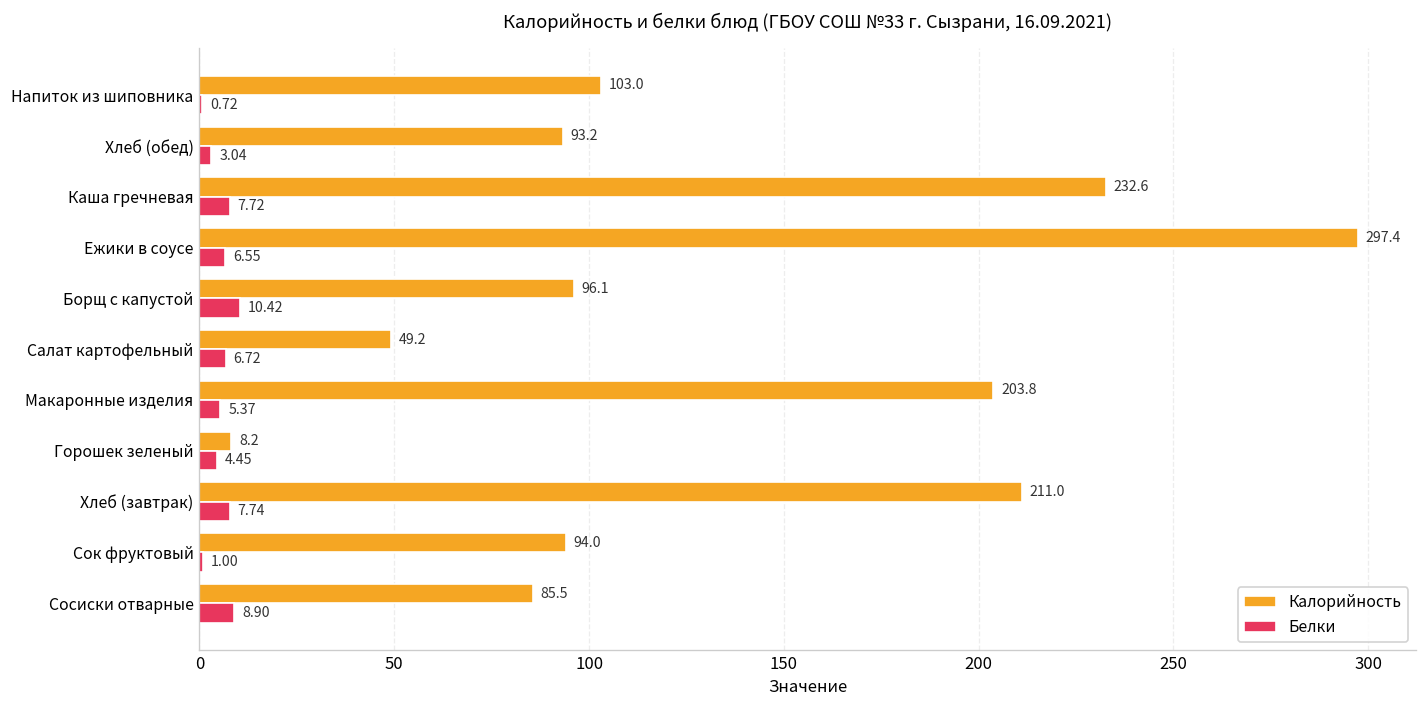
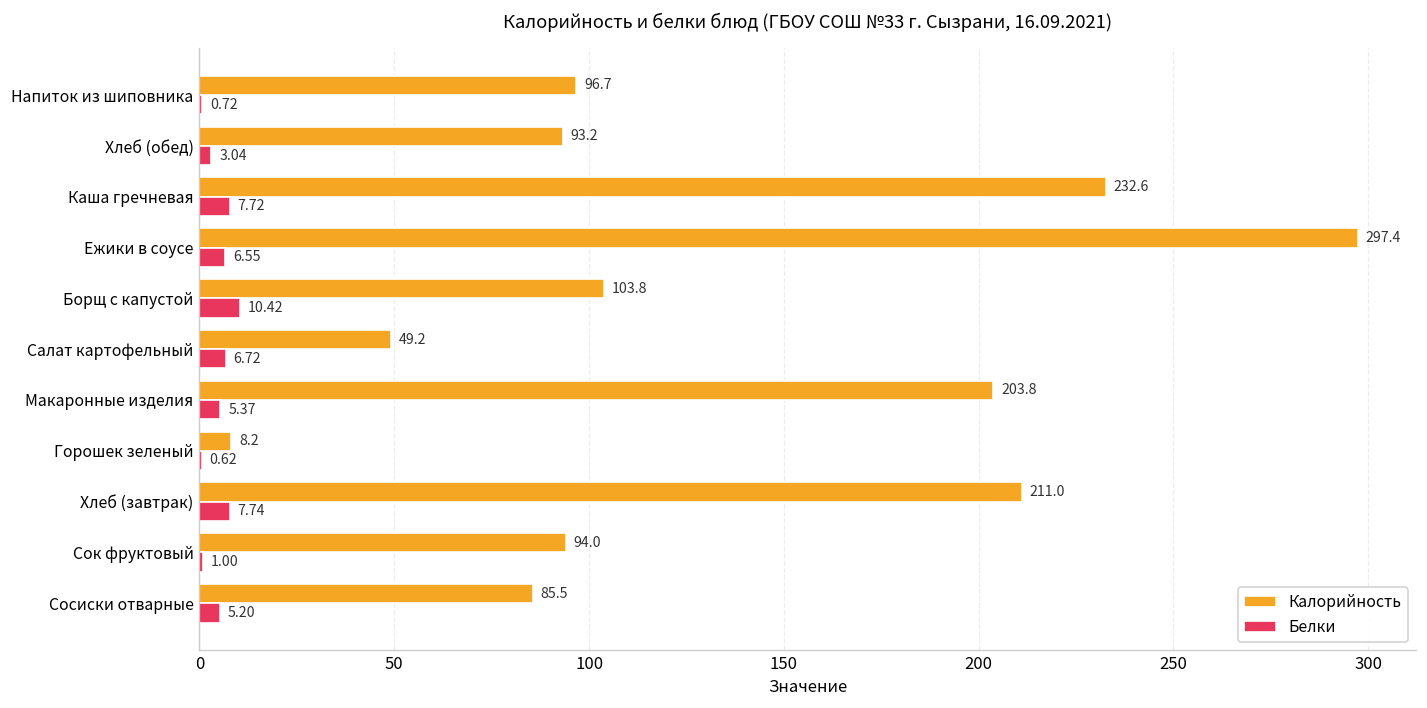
Калорийность, Напиток из шиповника: 103.0 -> 96.7
Калорийность, Борщ с капустой: 96.1 -> 103.8
Белки, Горошек зеленый: 4.45 -> 0.62
Белки, Сосиски отварные: 8.90 -> 5.20
